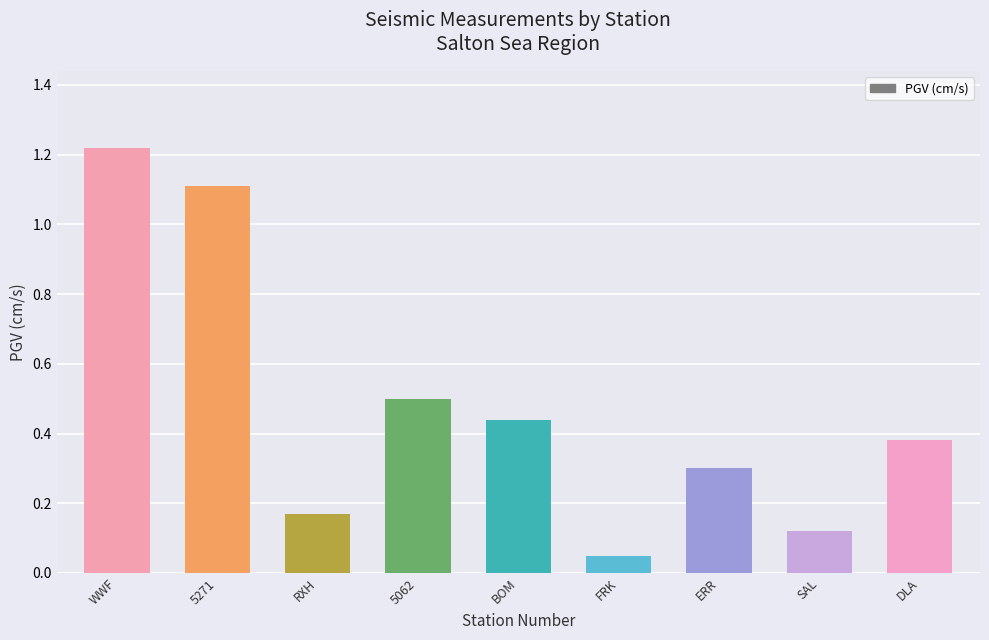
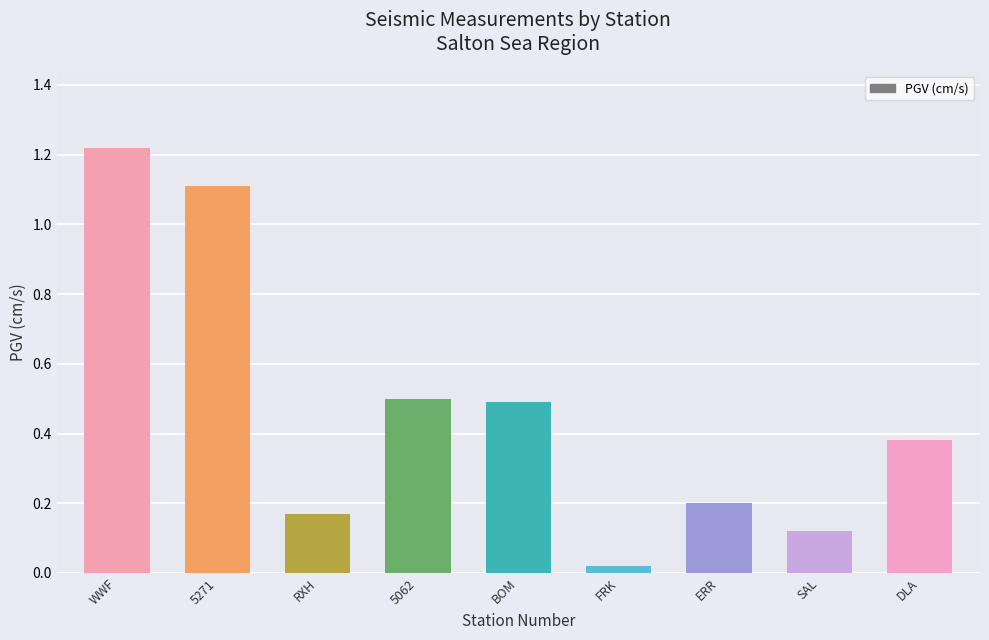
BOM: 0.44 -> 0.49
FRK: 0.05 -> 0.02
ERR: 0.3 -> 0.2
